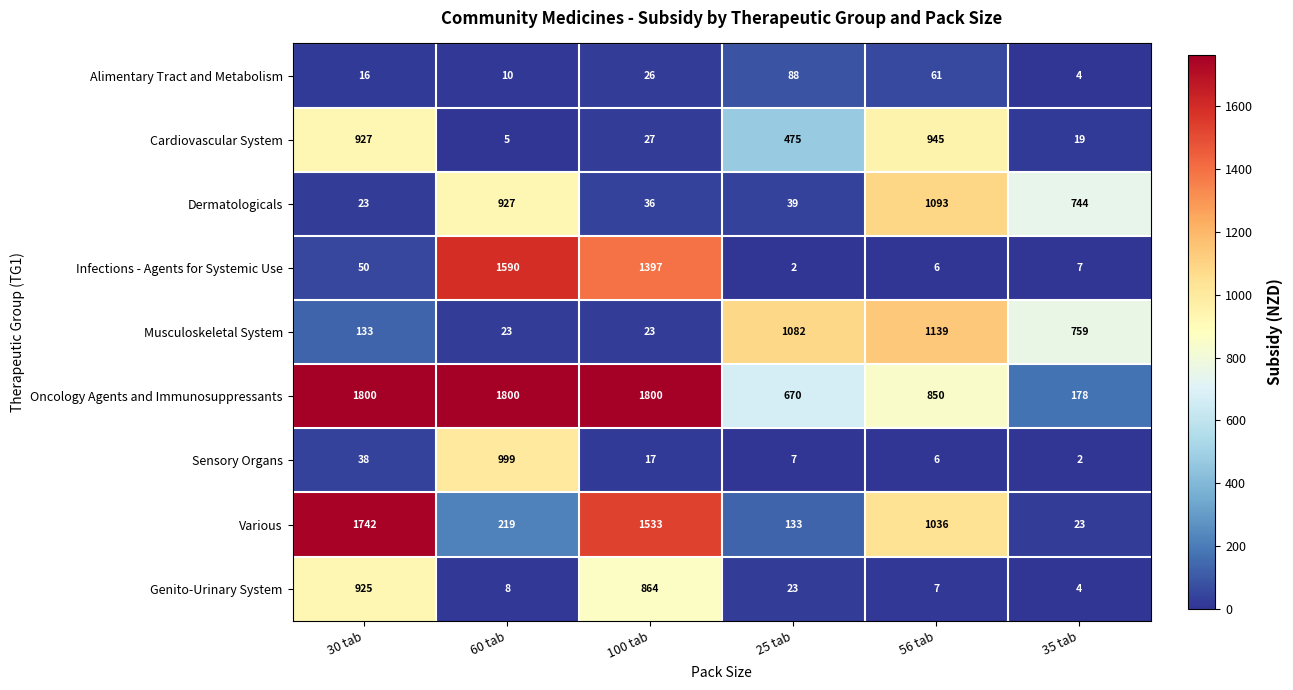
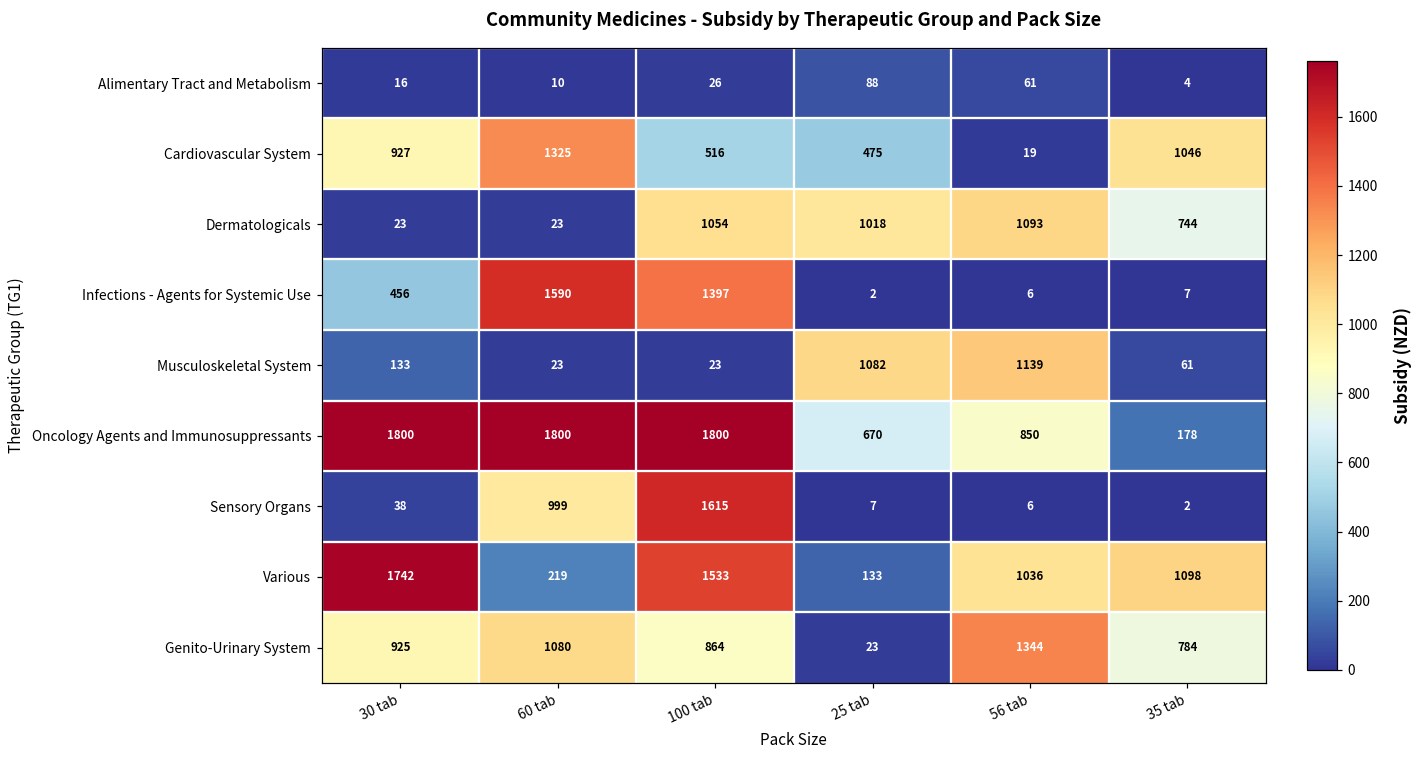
Cardiovascular System, 60 tab: 5 -> 1325
Cardiovascular System, 100 tab: 27 -> 516
Cardiovascular System, 56 tab: 945 -> 19
Cardiovascular System, 35 tab: 19 -> 1046
Dermatologicals, 60 tab: 927 -> 23
Dermatologicals, 100 tab: 36 -> 1054
Dermatologicals, 25 tab: 39 -> 1018
Infections - Agents for Systemic Use, 30 tab: 50 -> 456
Musculoskeletal System, 35 tab: 759 -> 61
Sensory Organs, 100 tab: 17 -> 1615
Various, 35 tab: 23 -> 1098
Genito-Urinary System, 60 tab: 8 -> 1080
Genito-Urinary System, 56 tab: 7 -> 1344
Genito-Urinary System, 35 tab: 4 -> 784
